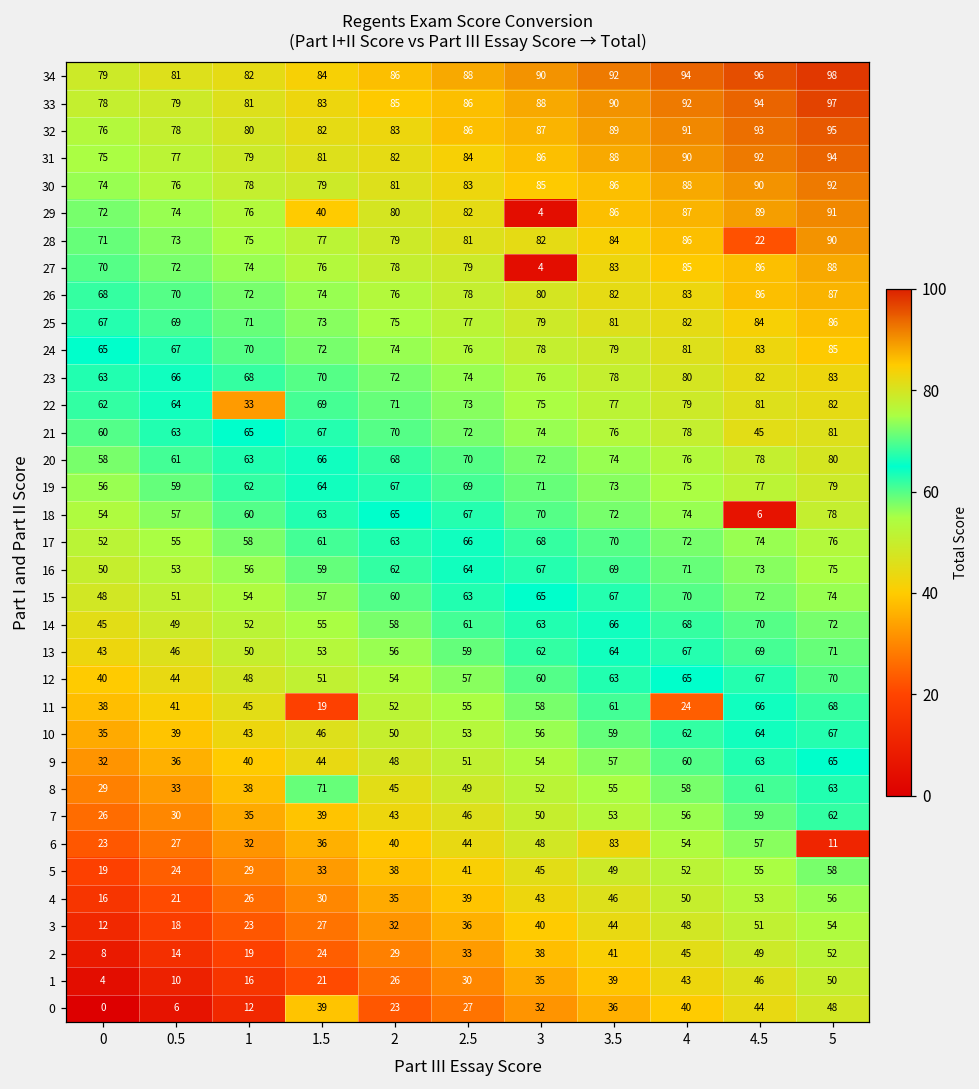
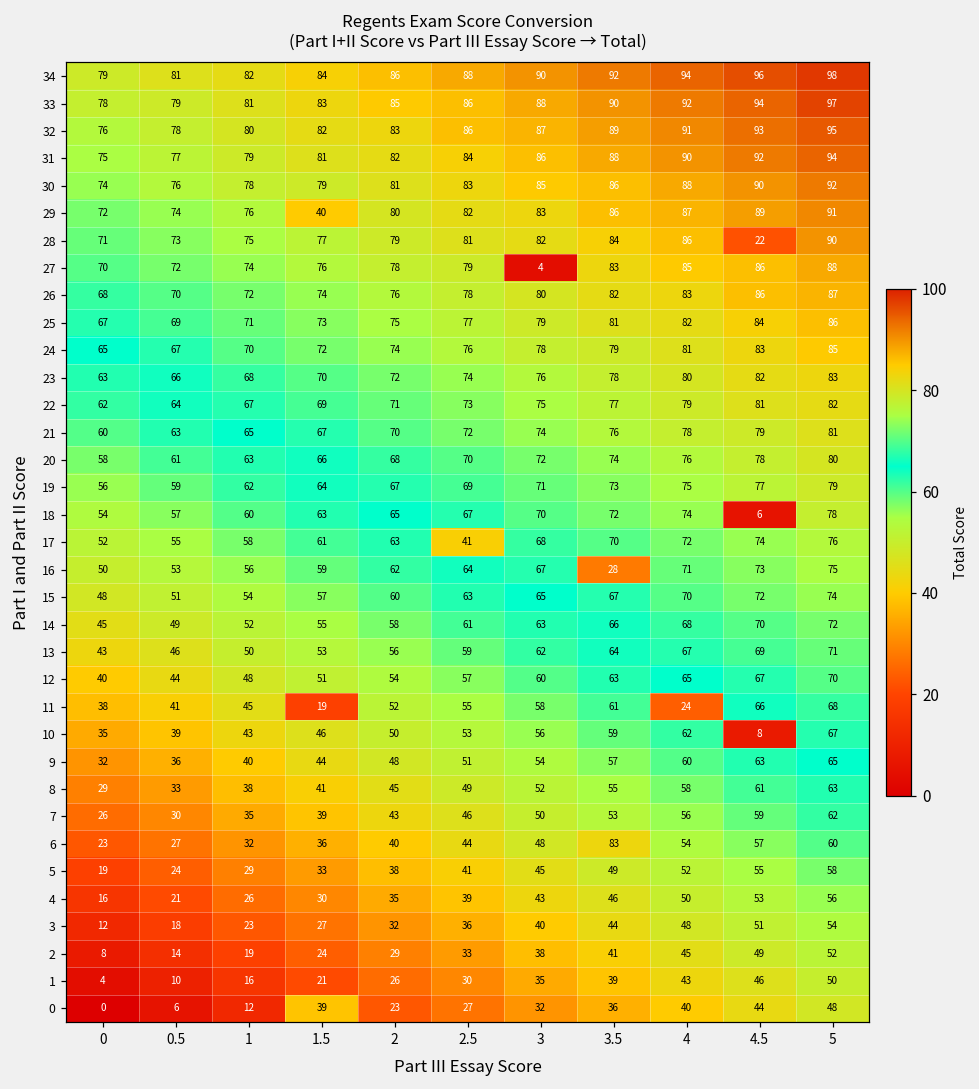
29, 3: 4 -> 83
22, 1: 33 -> 67
21, 4.5: 45 -> 79
17, 2.5: 66 -> 41
16, 3.5: 69 -> 28
10, 4.5: 64 -> 8
8, 1.5: 71 -> 41
6, 5: 11 -> 60
